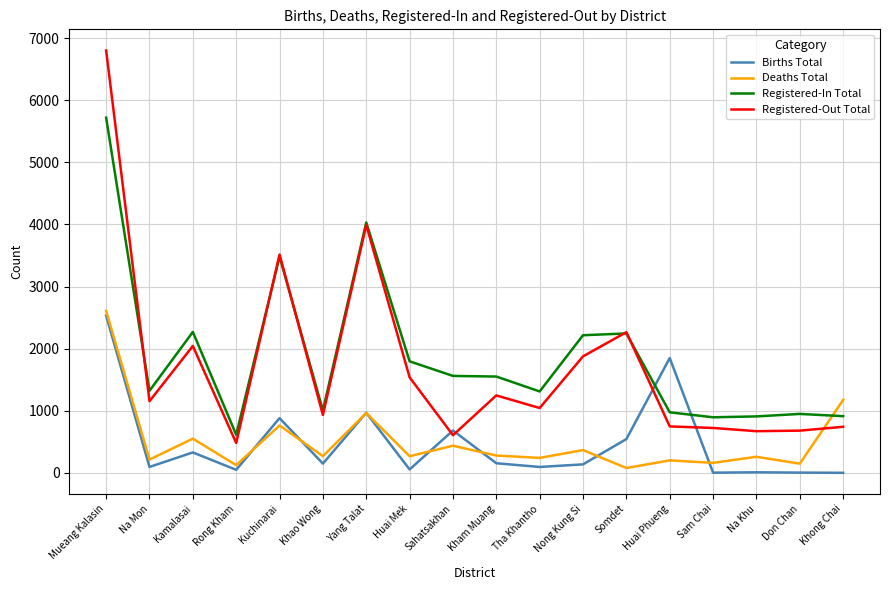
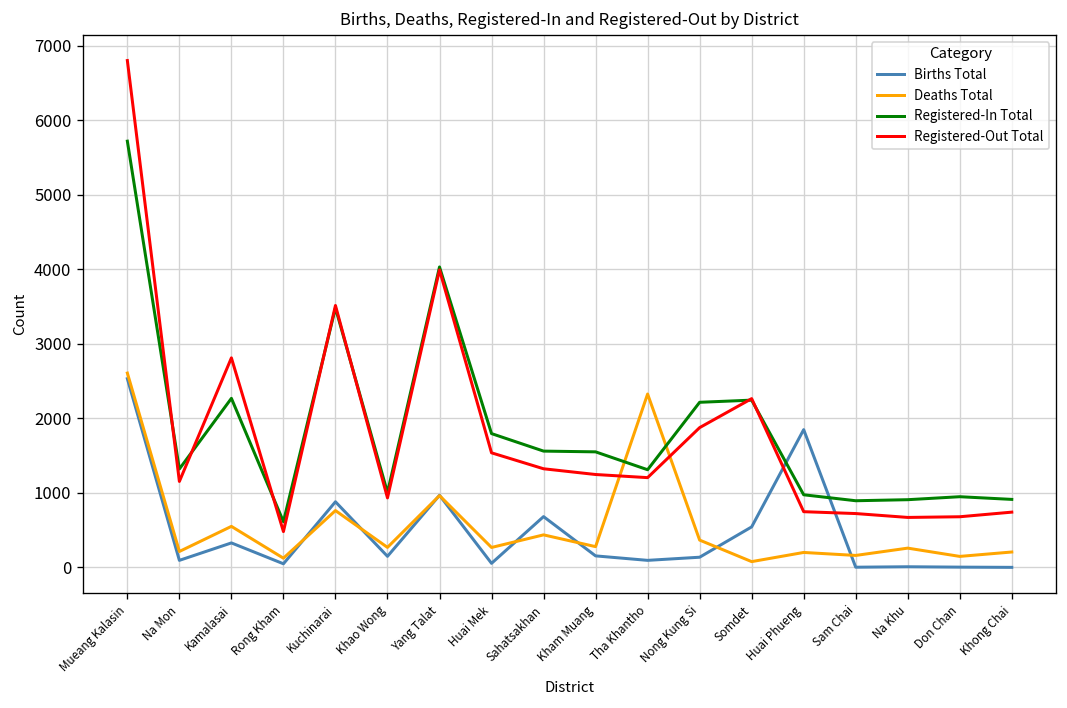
Registered-Out Total, Kamalasai: 2000 -> 2800
Registered-Out Total, Sahatsakhan: 600 -> 1300
Deaths Total, Tha Khantho: 200 -> 2300
Registered-Out Total, Tha Khantho: 1000 -> 1200
Deaths Total, Khong Chai: 1200 -> 200
